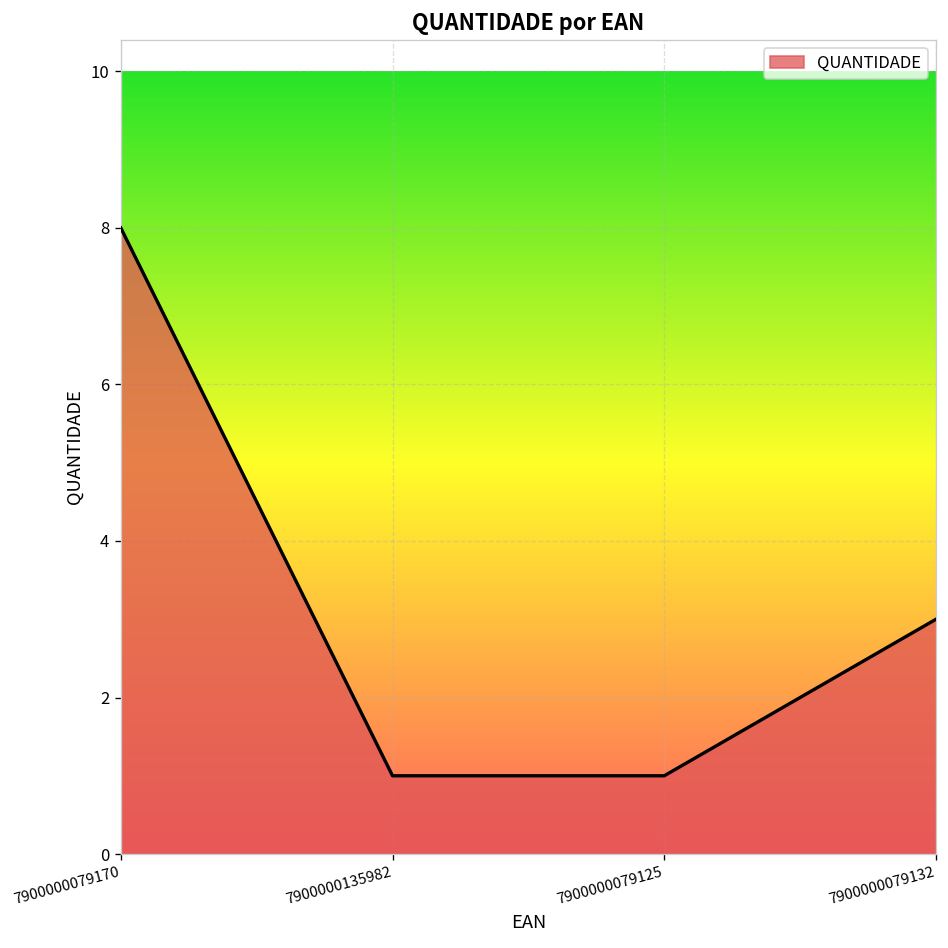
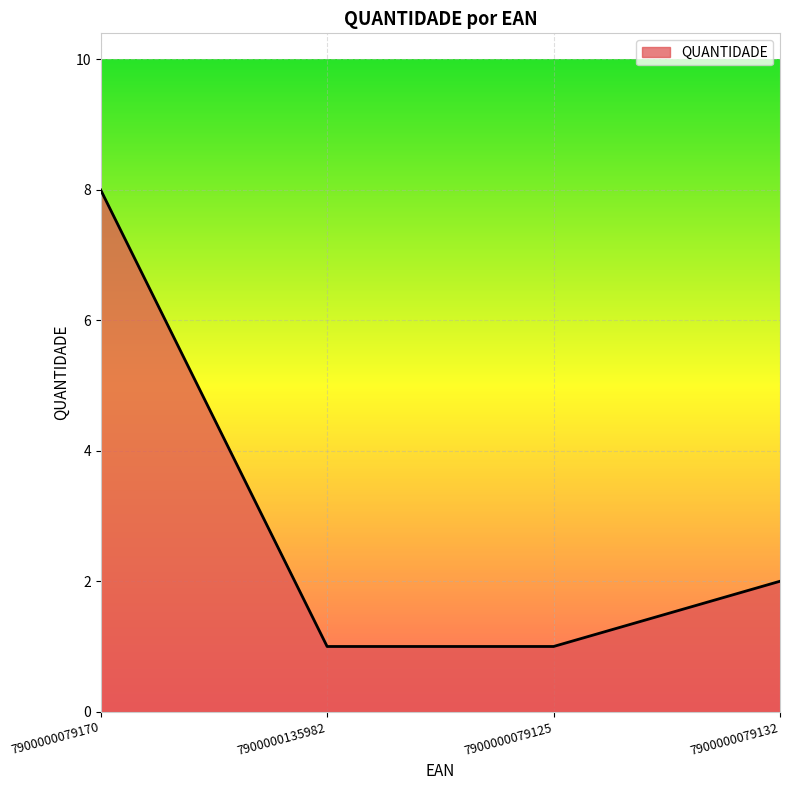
7900000079132: 3 -> 2
